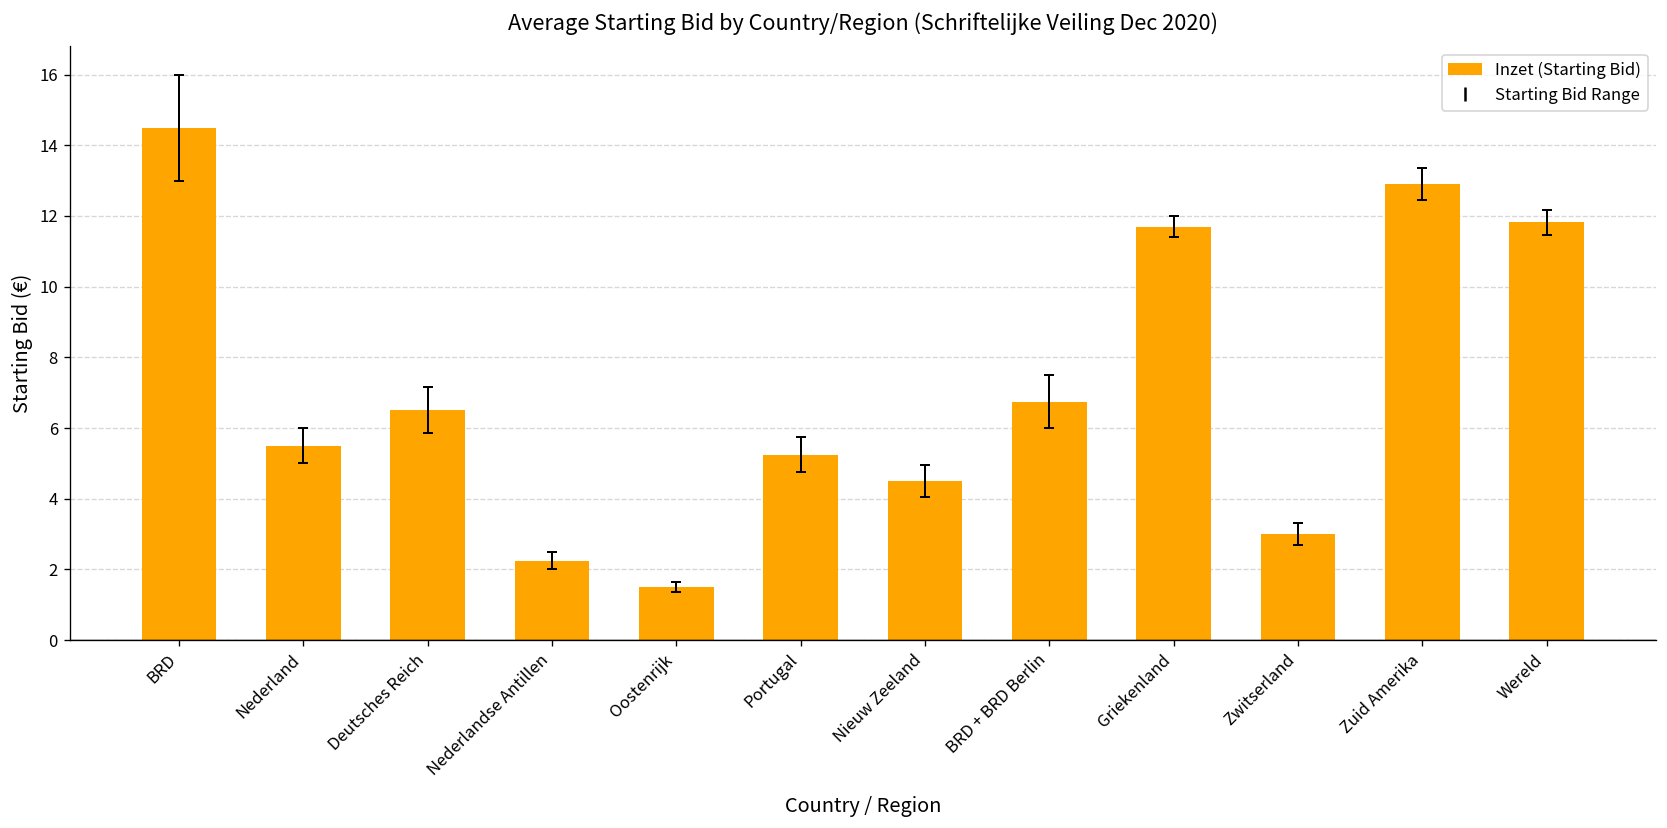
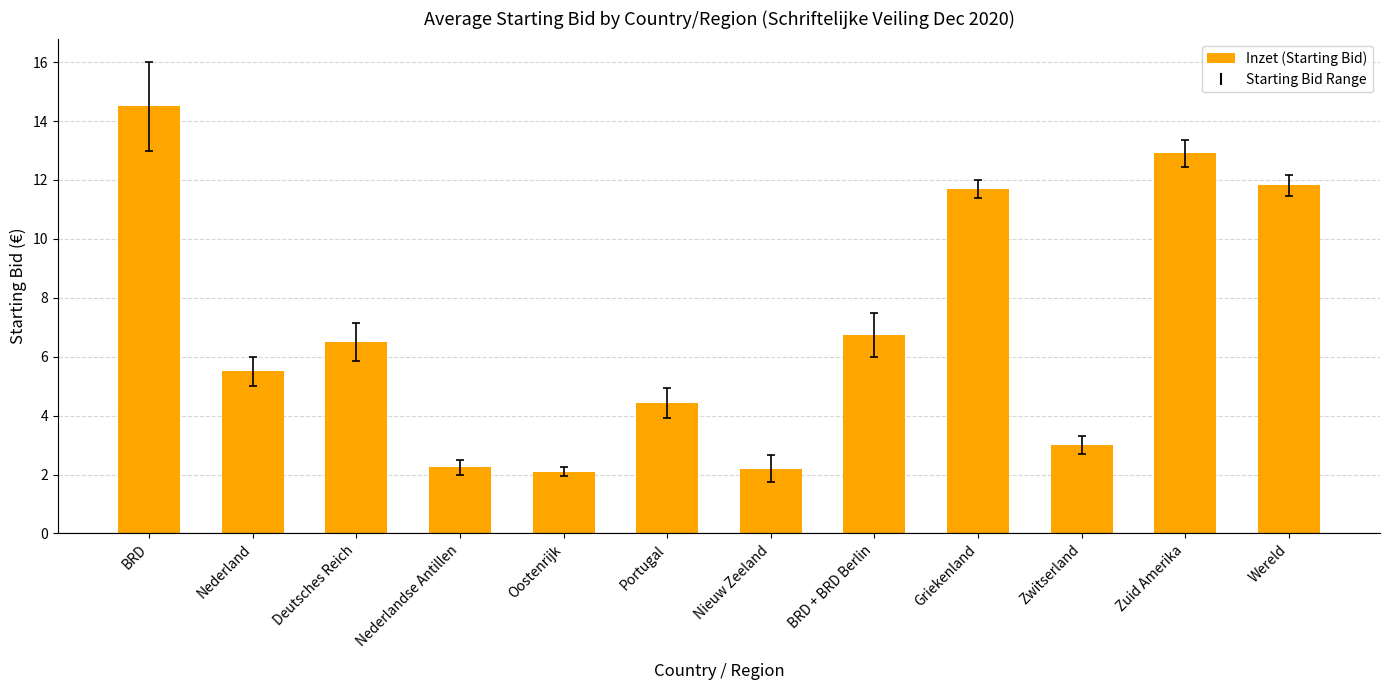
Inzet (Starting Bid), Oostenrijk: 1.5 -> 2.1
Inzet (Starting Bid), Portugal: 5.3 -> 4.4
Inzet (Starting Bid), Nieuw Zeeland: 4.5 -> 2.2
